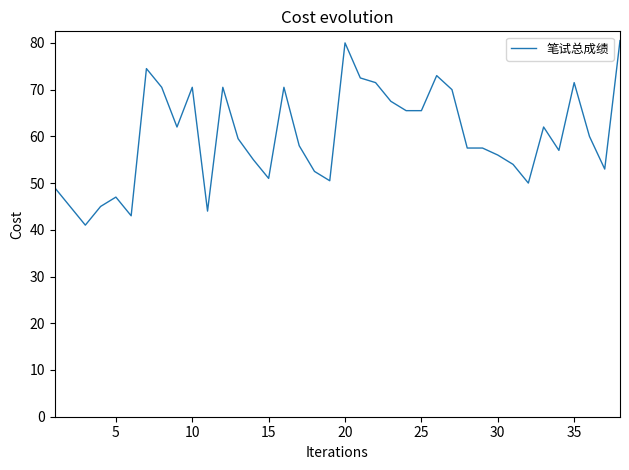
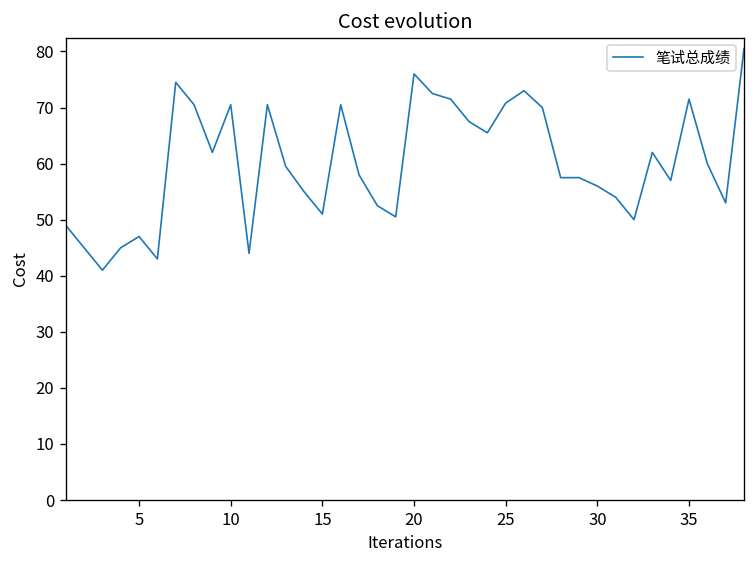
20: 80 -> 76
25: 66 -> 71
